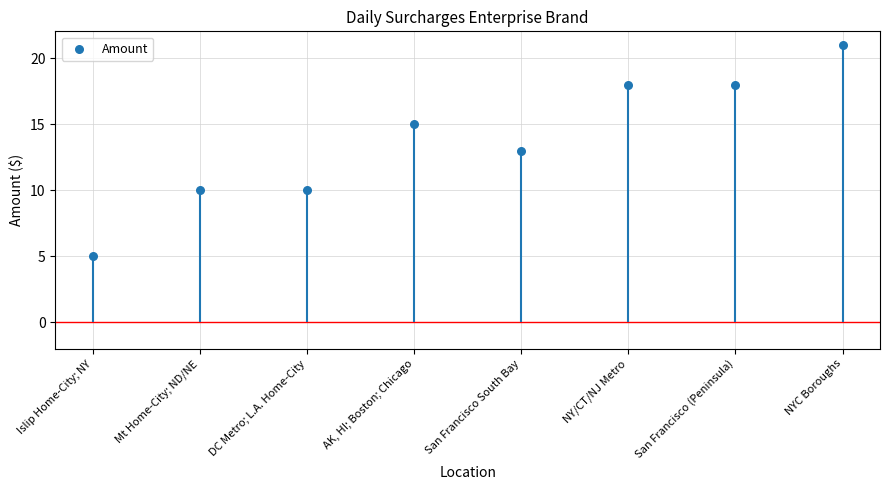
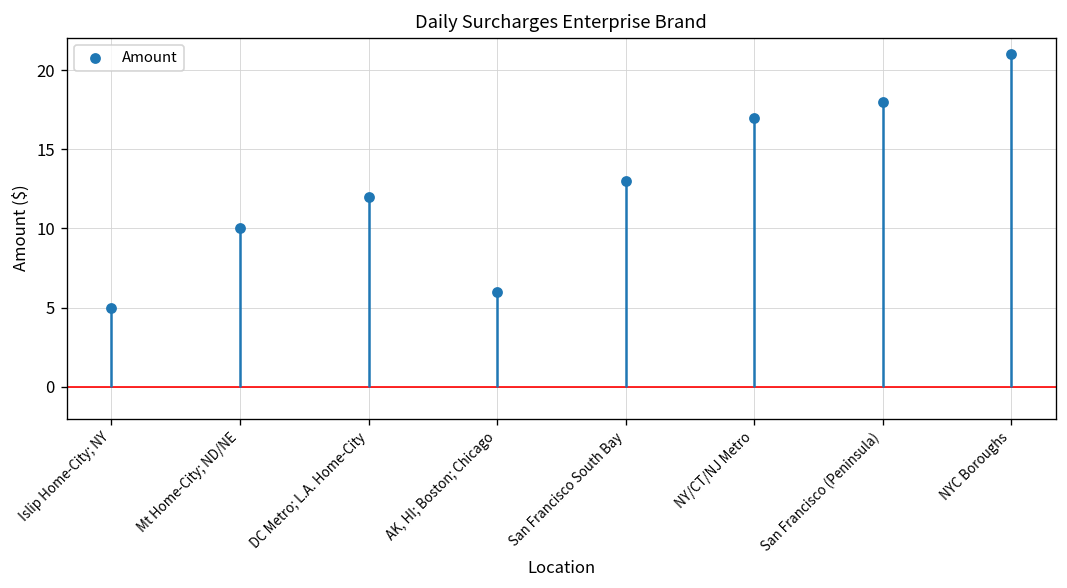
DC Metro; L.A. Home-City: 10 -> 12
AK, HI; Boston; Chicago: 15 -> 6
NY/CT/NJ Metro: 18 -> 17
